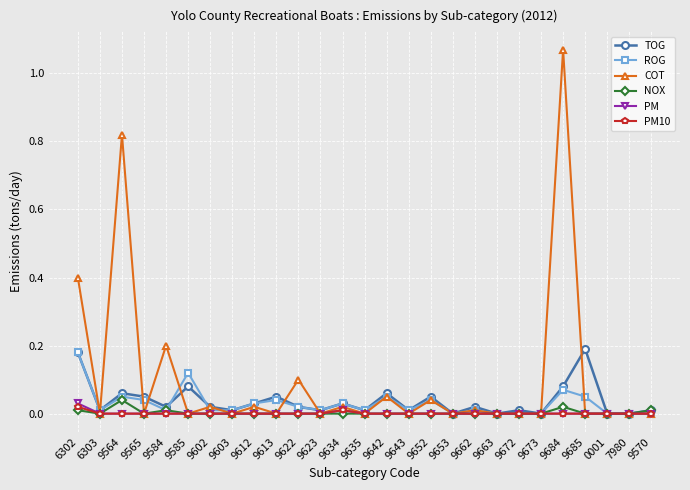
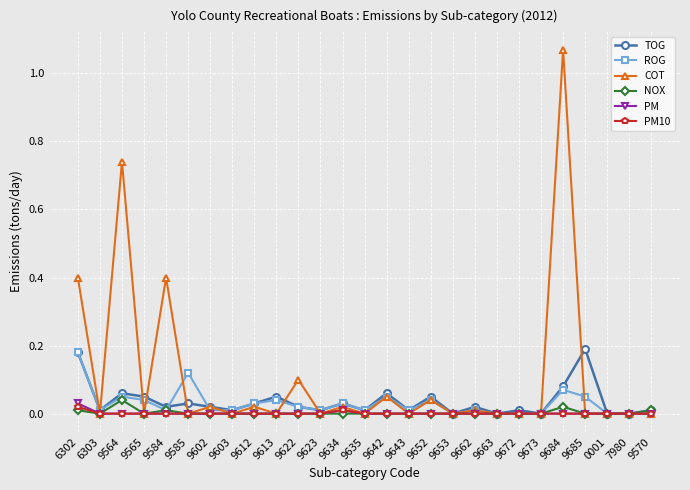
COT, 9564: 0.82 -> 0.74
COT, 9584: 0.2 -> 0.4
TOG, 9585: 0.08 -> 0.03
